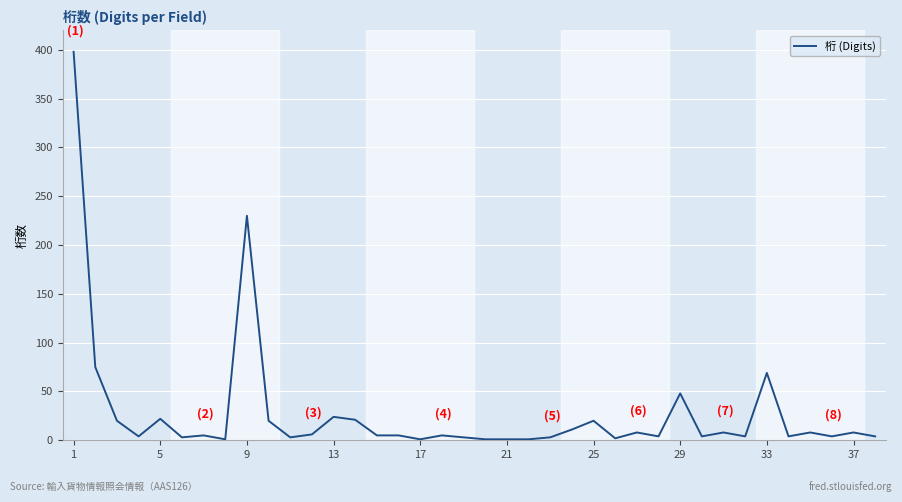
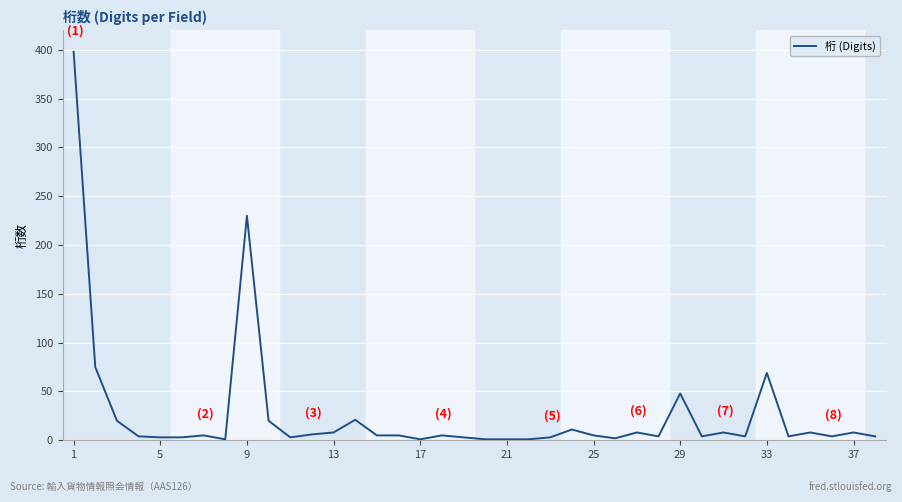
5: 20 -> 0
13: 20 -> 10
25: 20 -> 10
